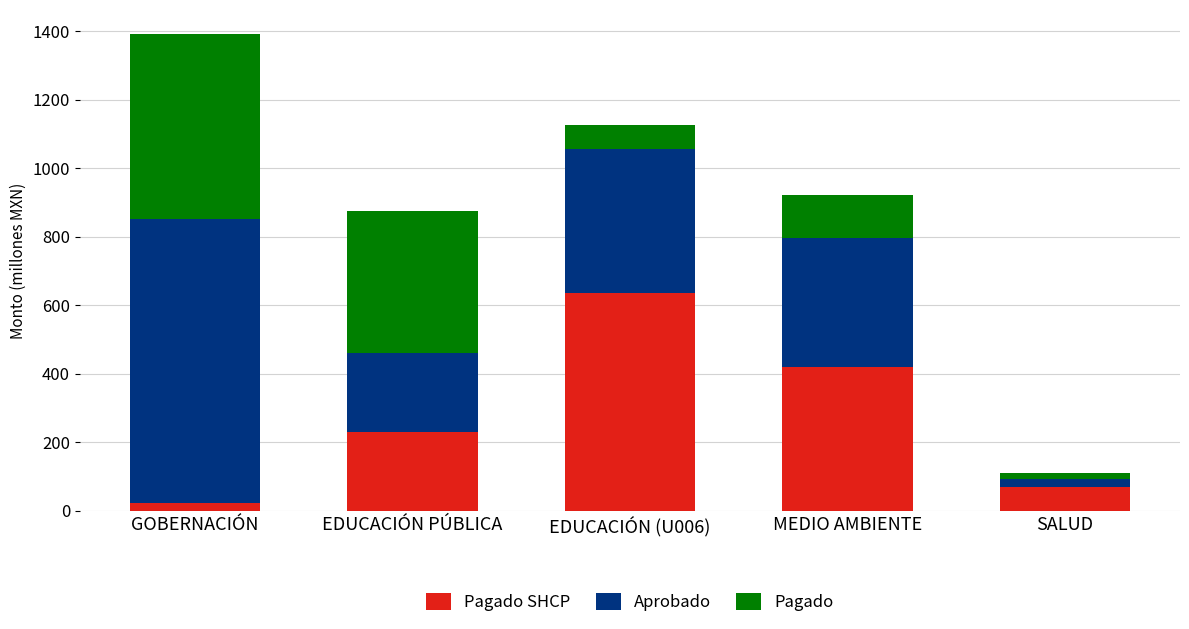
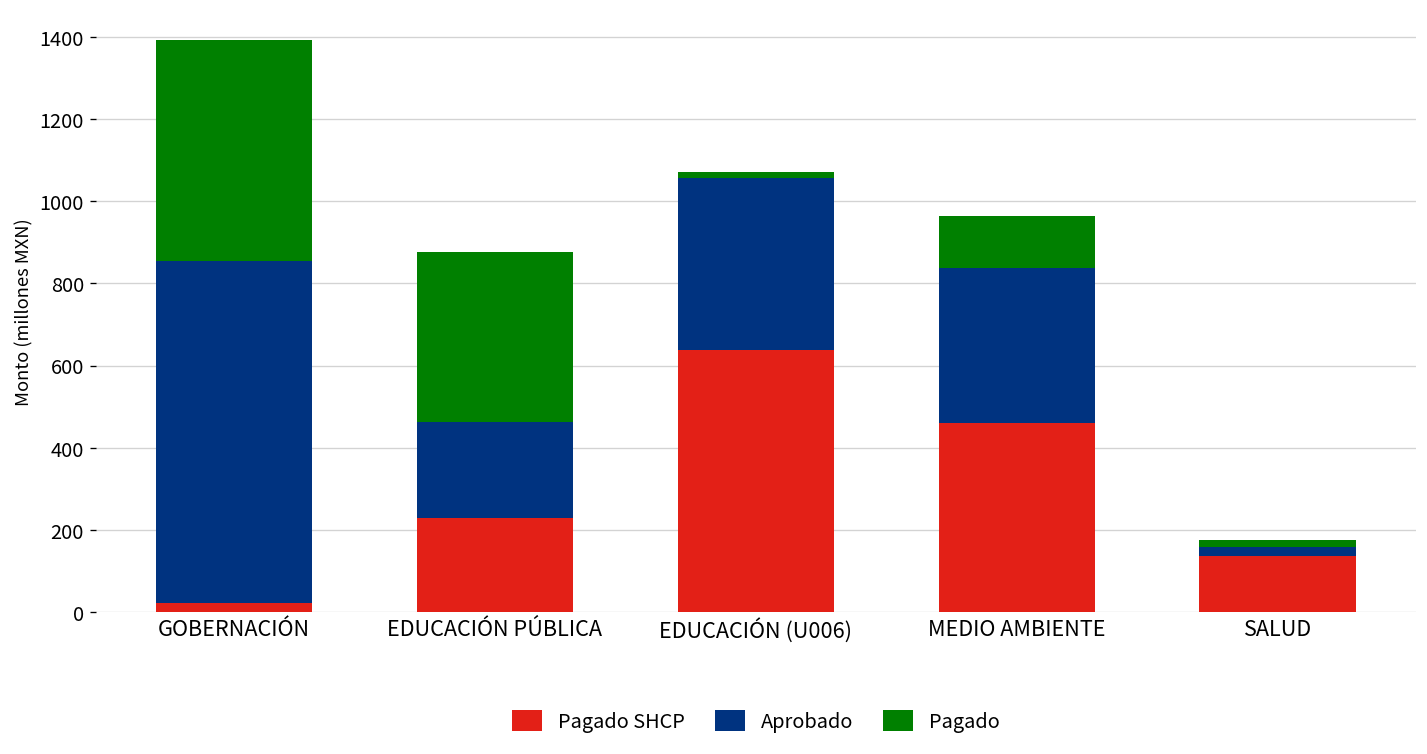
Pagado, EDUCACIÓN (U006): 70 -> 20
Pagado SHCP, MEDIO AMBIENTE: 420 -> 460
Pagado SHCP, SALUD: 70 -> 140
